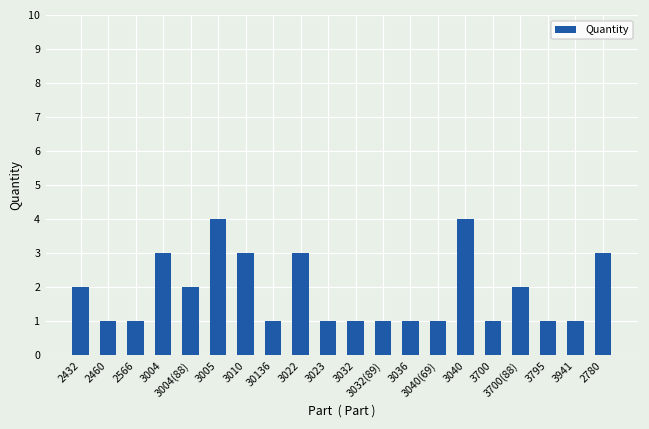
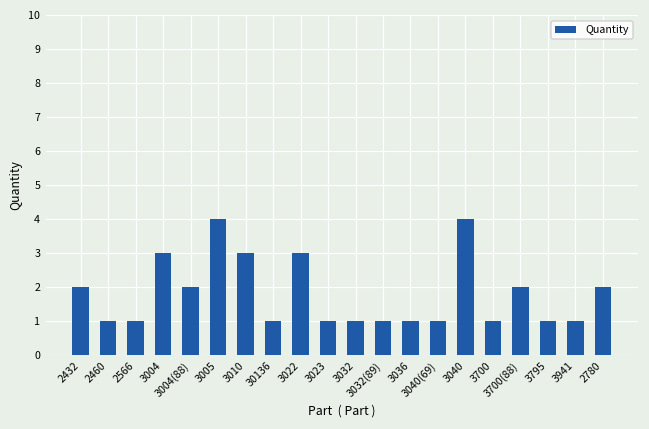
2780: 3 -> 2
